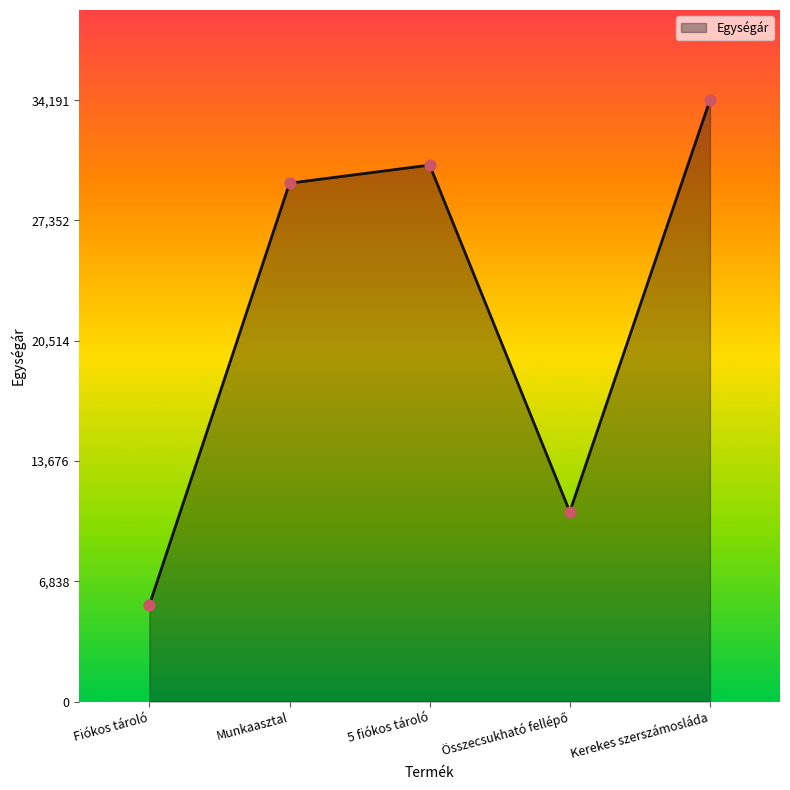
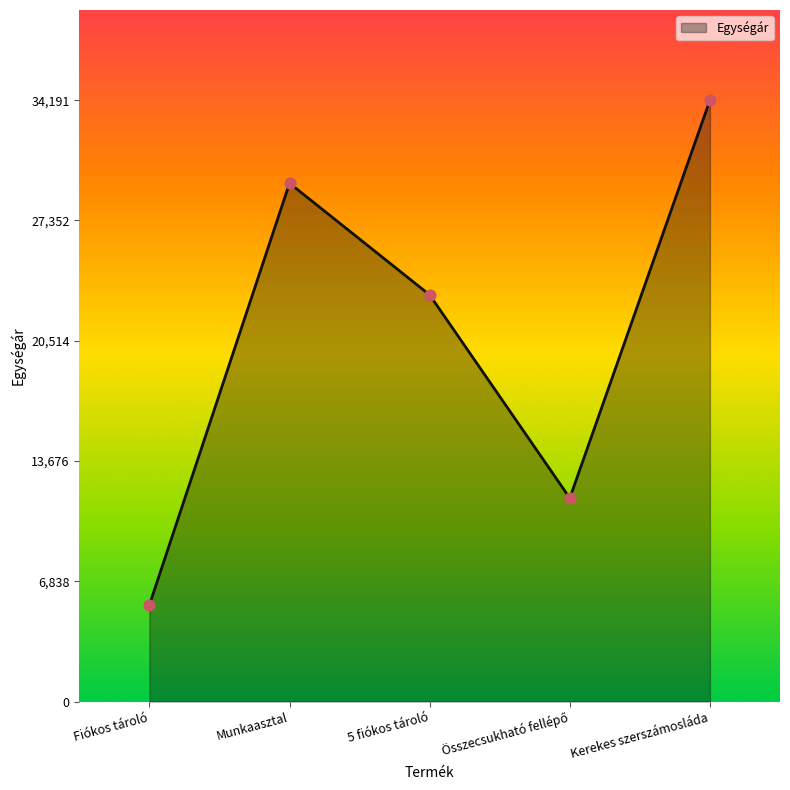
5 fiókos tároló: 30,500 -> 23,100
Összecsukható fellépő: 10,800 -> 11,600
